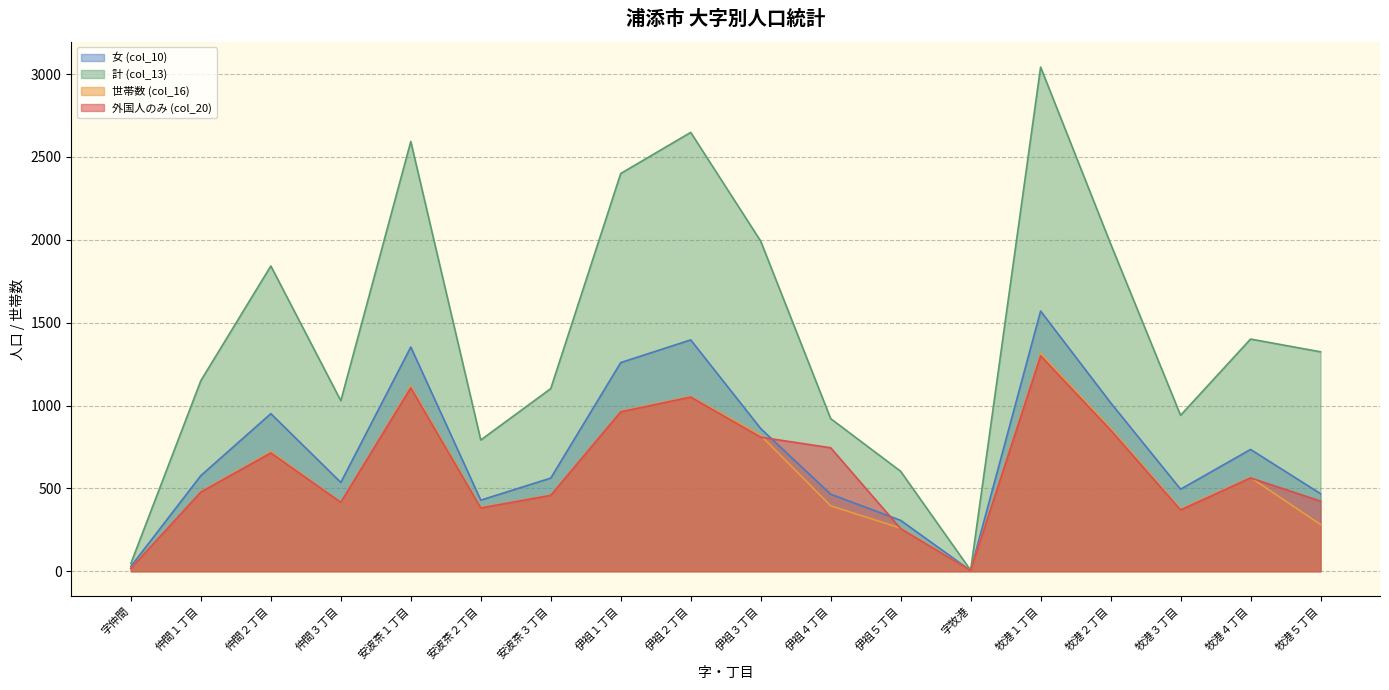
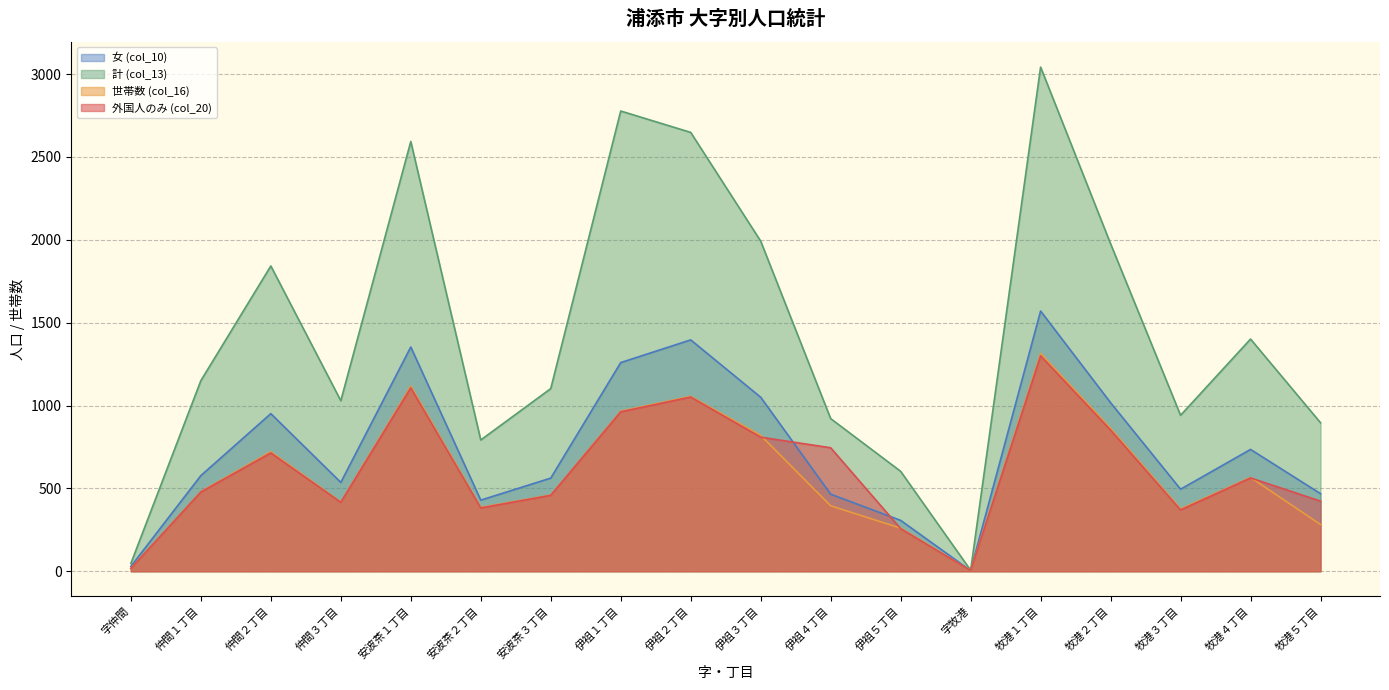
計 (col_13), 伊祖１丁目: 2400 -> 2780
女 (col_10), 伊祖３丁目: 860 -> 1050
計 (col_13), 牧港５丁目: 1320 -> 900
